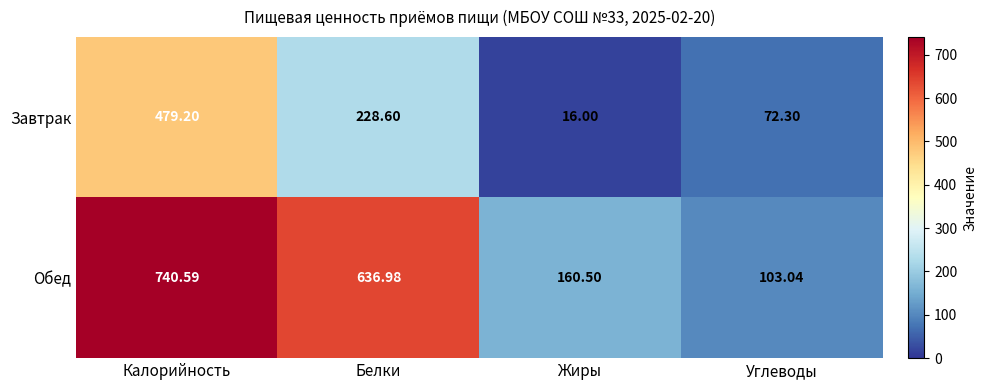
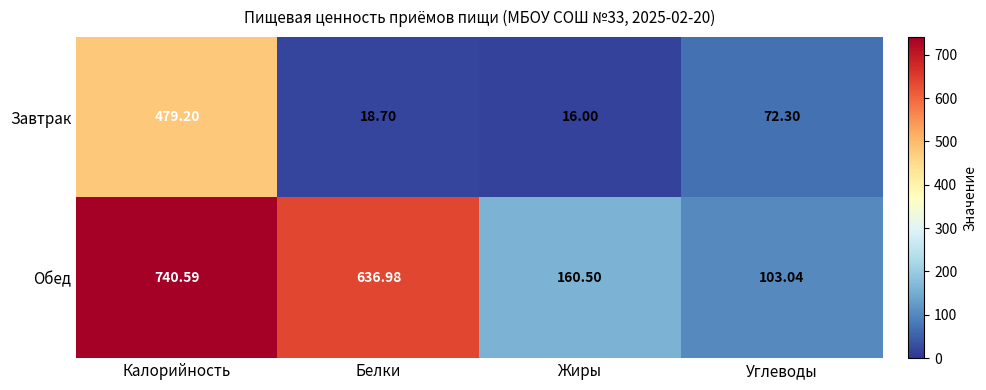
Завтрак, Белки: 228.60 -> 18.70
